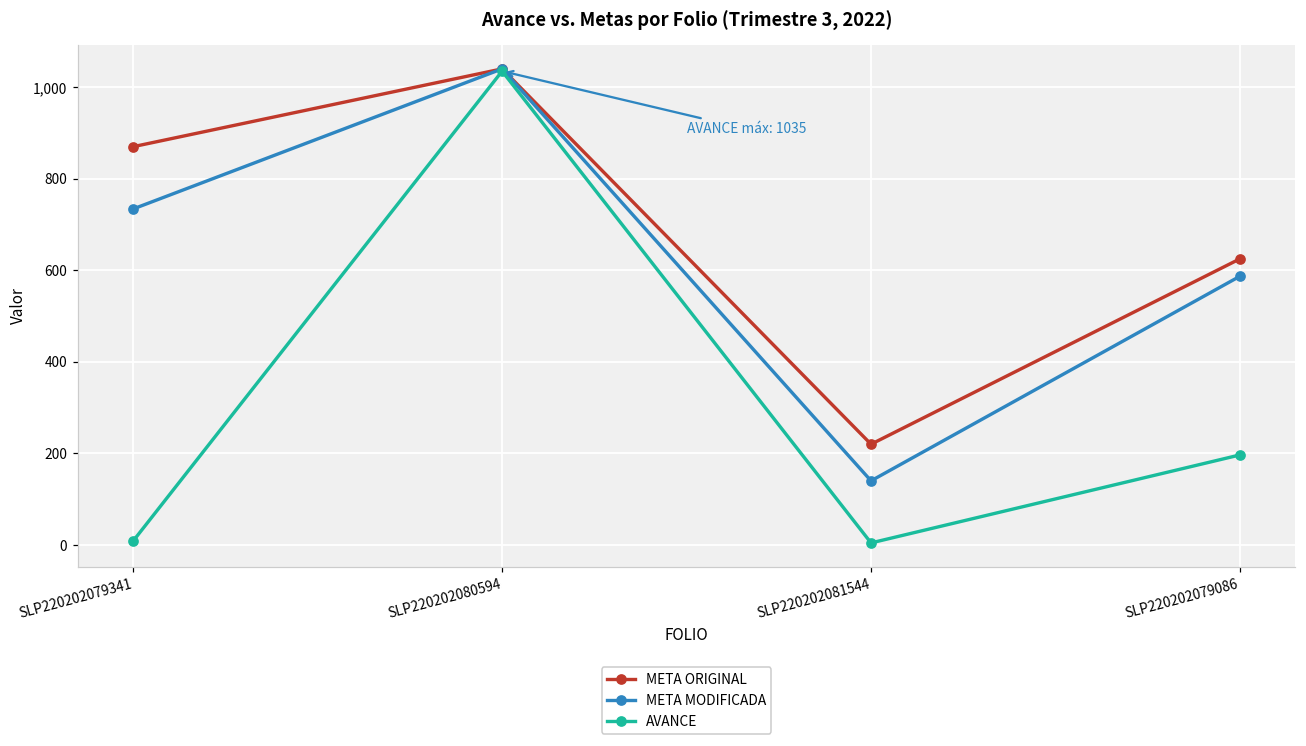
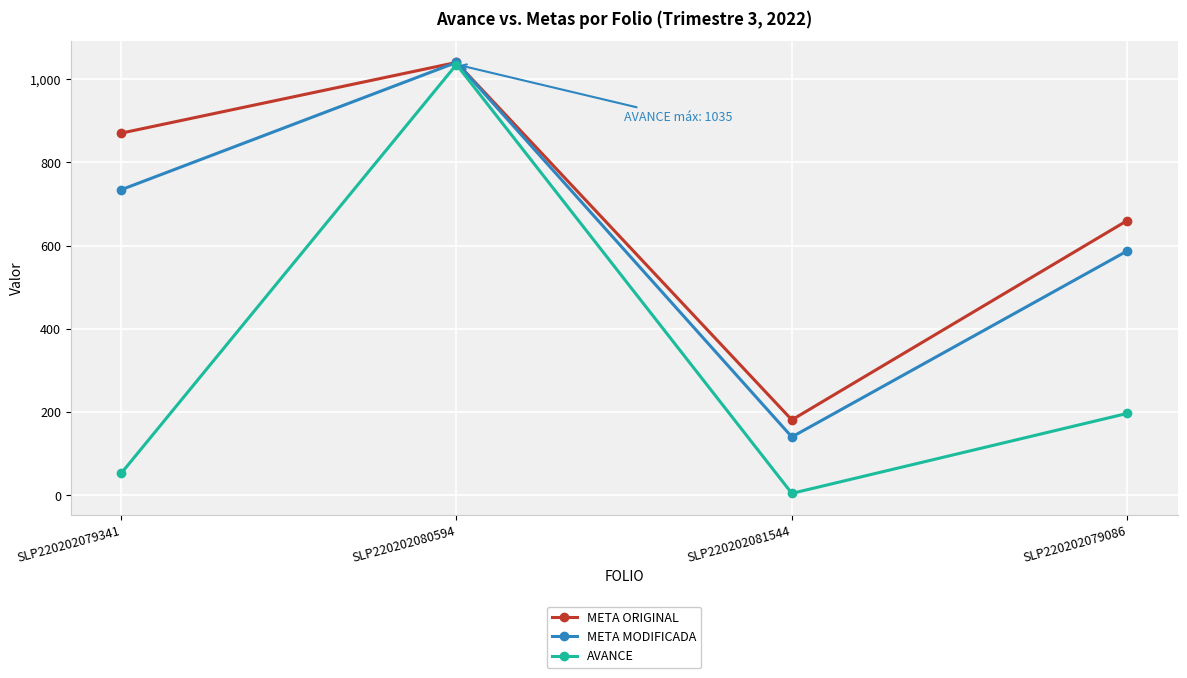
AVANCE, SLP220202079341: 10 -> 50
META ORIGINAL, SLP220202081544: 220 -> 180
META ORIGINAL, SLP220202079086: 630 -> 660
